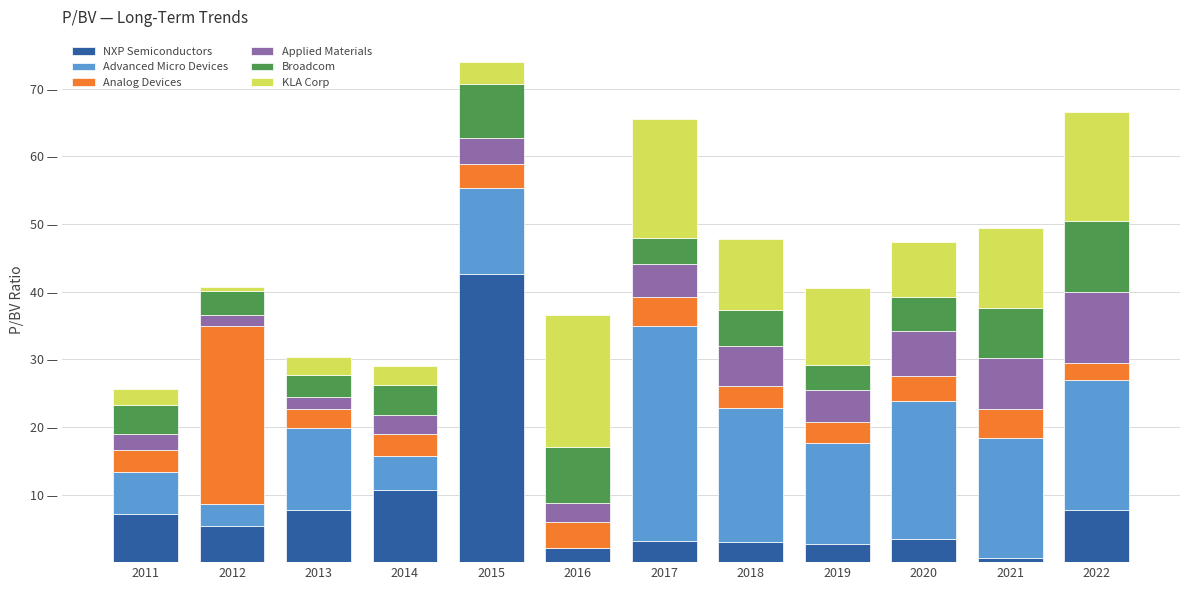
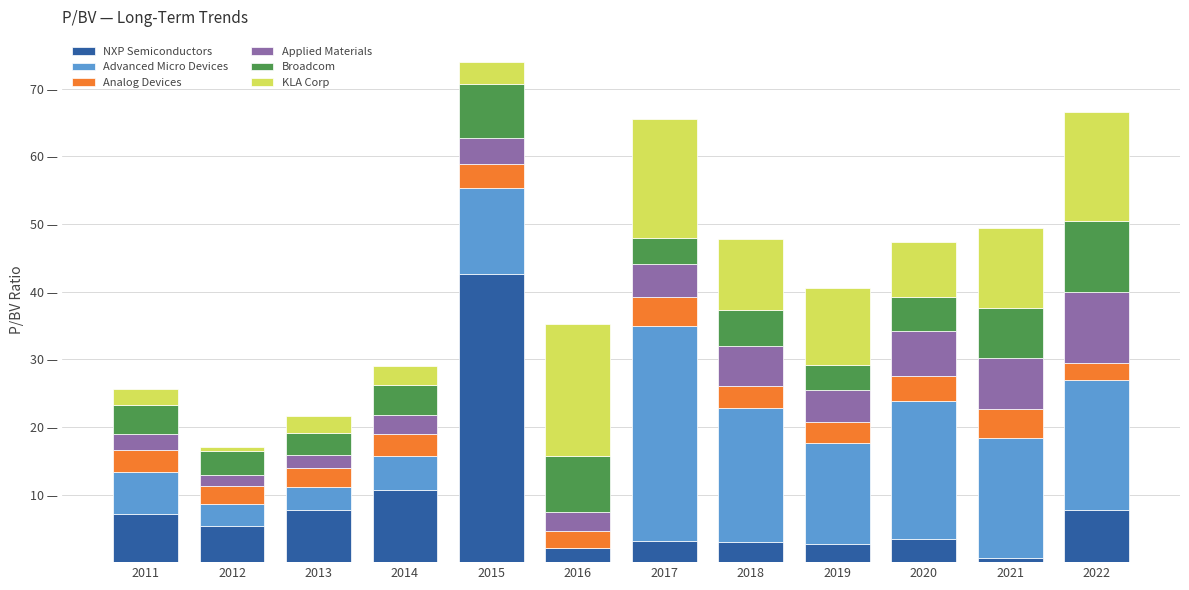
Analog Devices, 2012: 26 — -> 3 —
Advanced Micro Devices, 2013: 12 — -> 3 —
Analog Devices, 2016: 4 — -> 2 —
